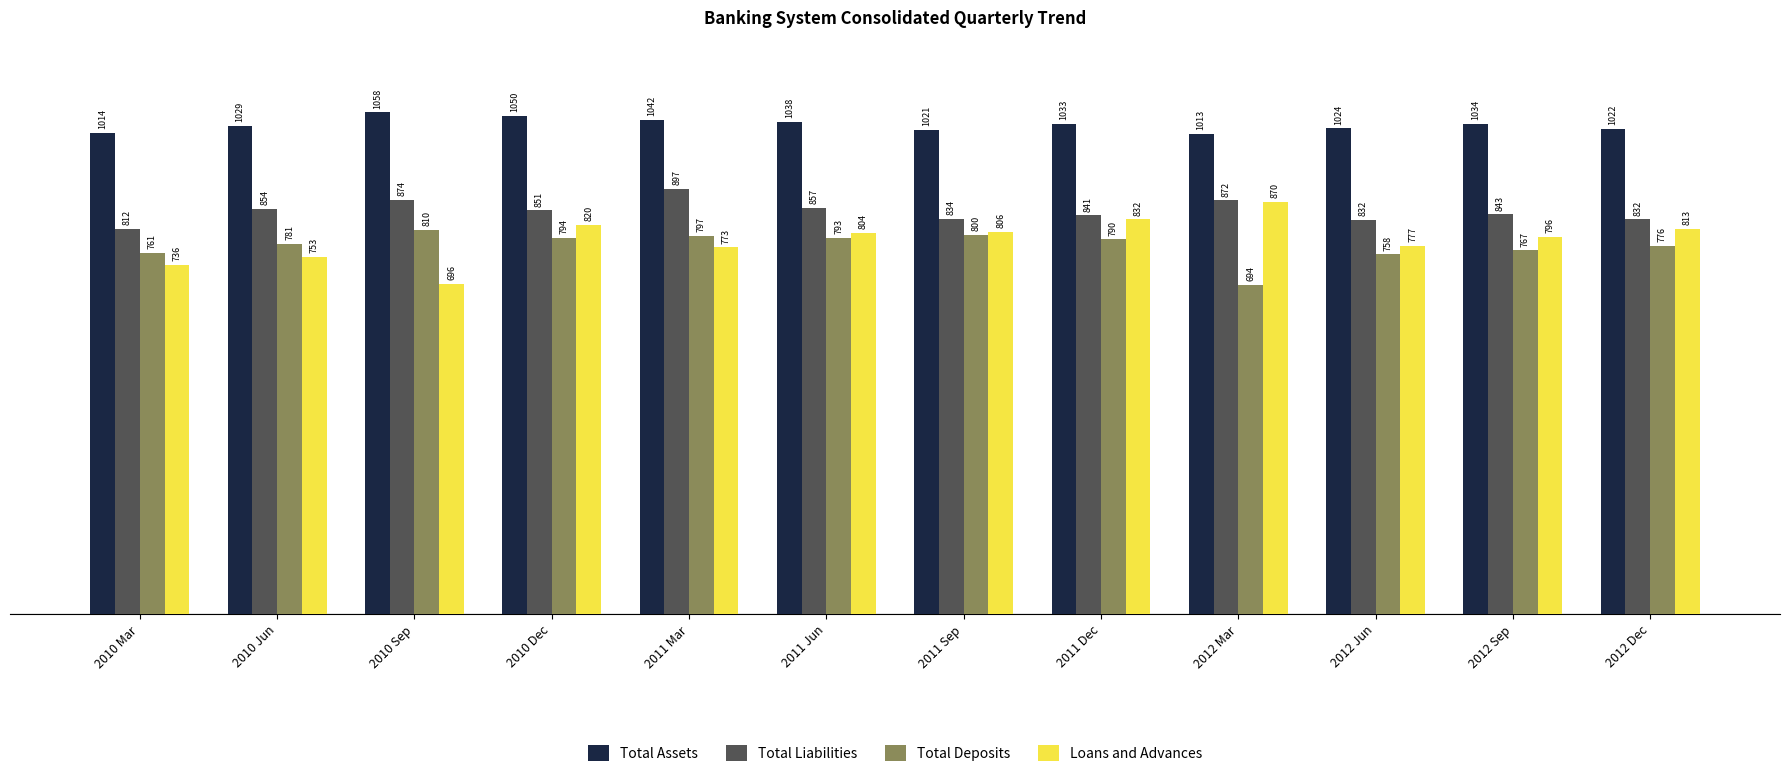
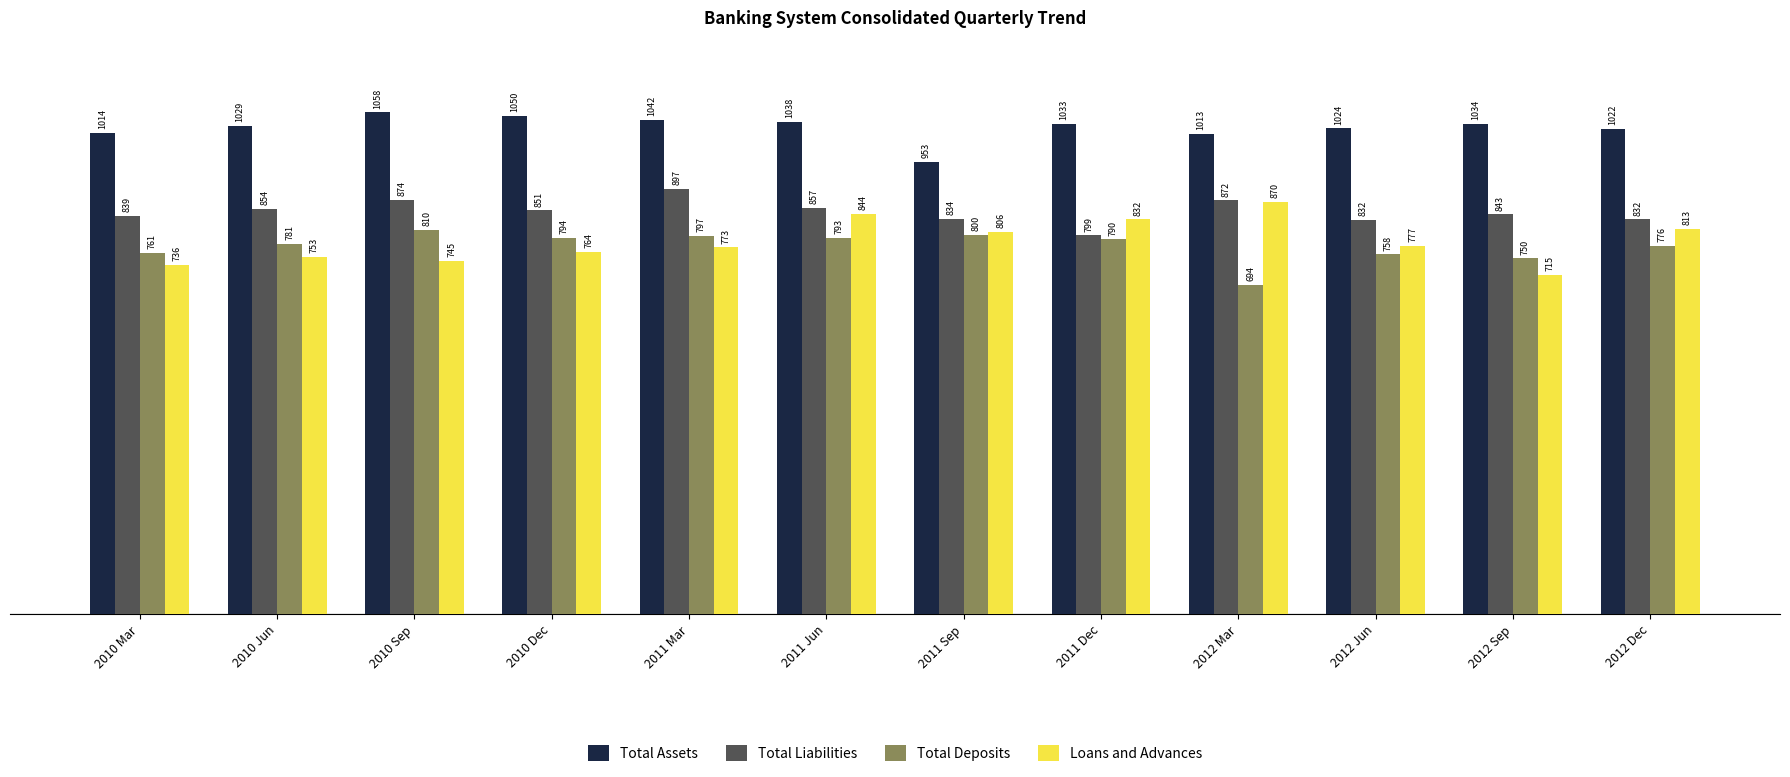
Total Liabilities, 2010 Mar: 812 -> 839
Loans and Advances, 2010 Sep: 696 -> 745
Loans and Advances, 2010 Dec: 820 -> 764
Loans and Advances, 2011 Jun: 804 -> 844
Total Assets, 2011 Sep: 1021 -> 953
Total Liabilities, 2011 Dec: 841 -> 799
Total Deposits, 2012 Sep: 767 -> 750
Loans and Advances, 2012 Sep: 796 -> 715
